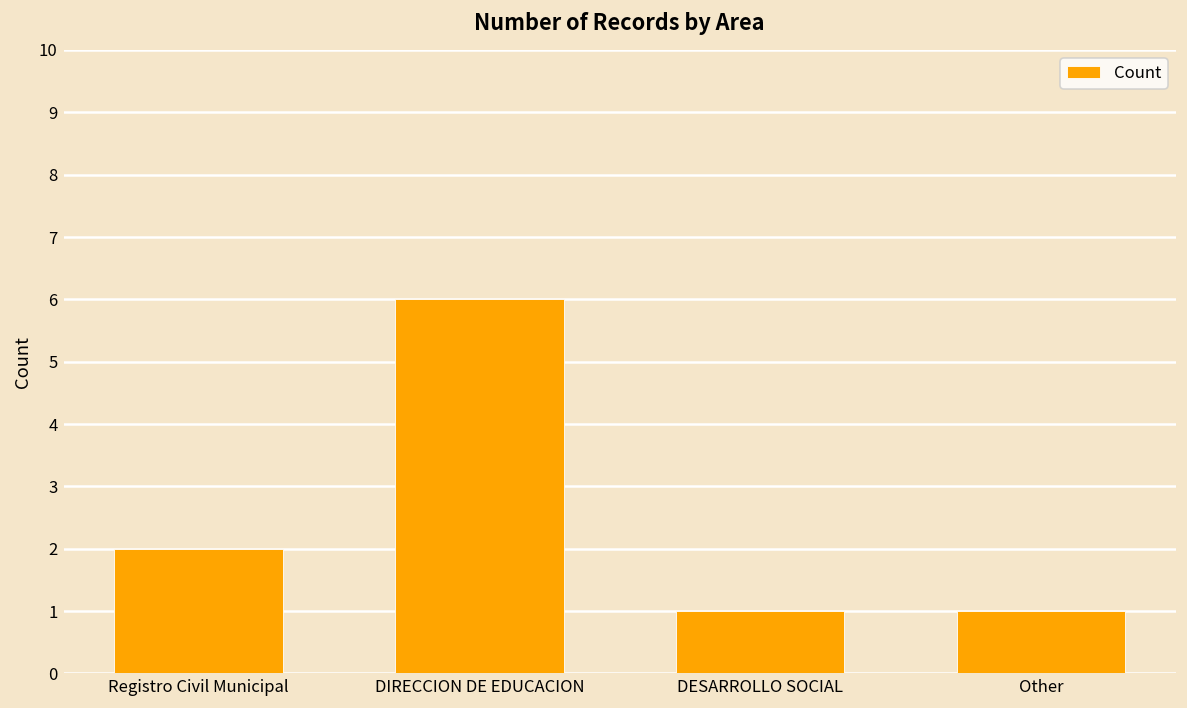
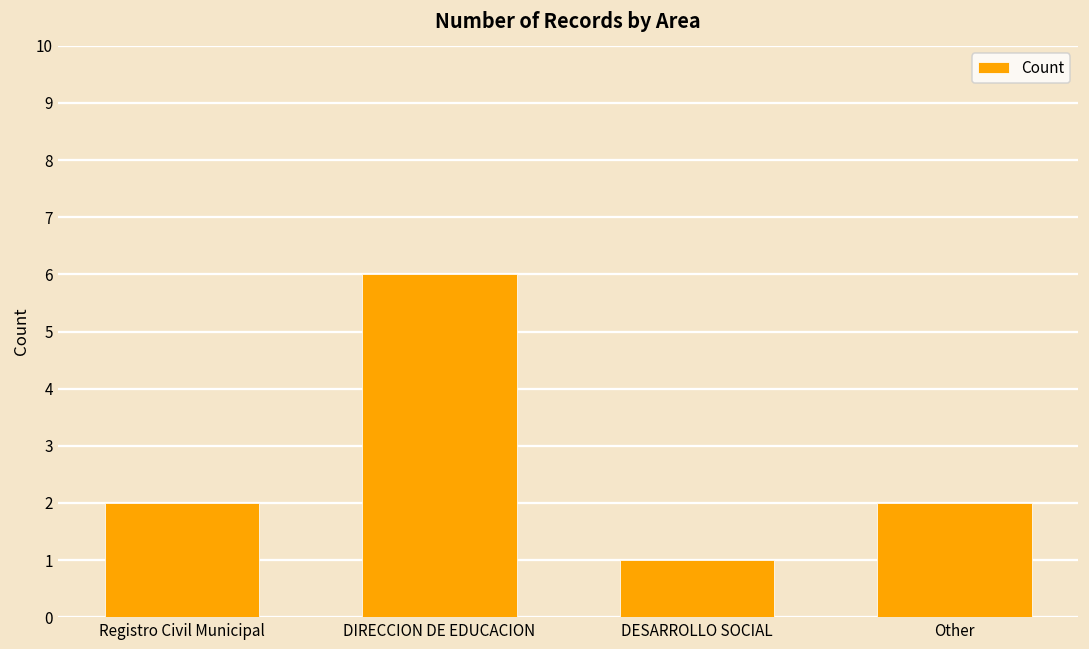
Other: 1 -> 2
